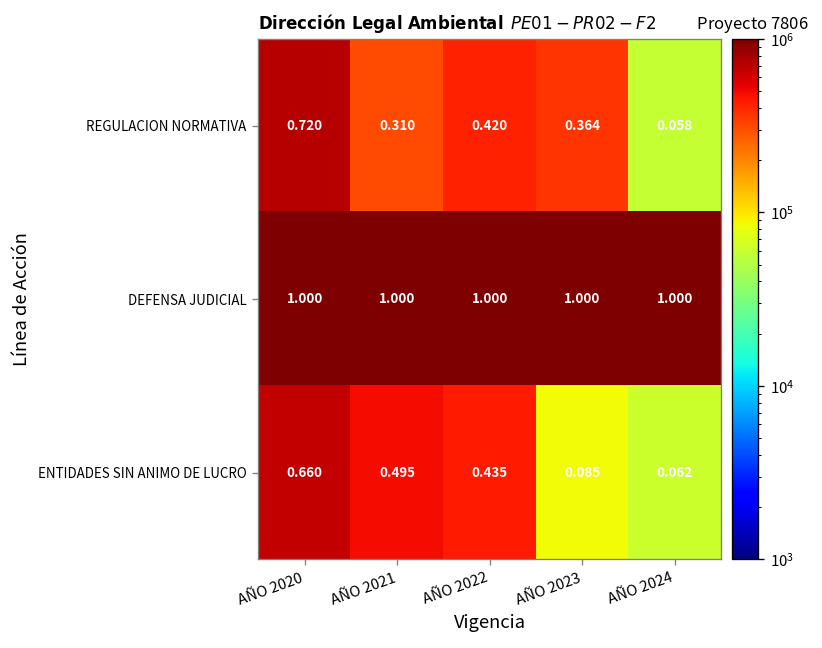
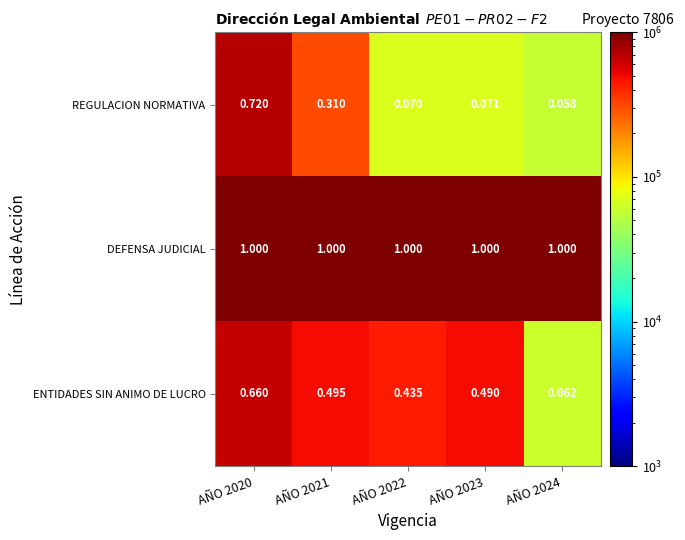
REGULACION NORMATIVA, AÑO 2022: 0.420 -> 0.070
REGULACION NORMATIVA, AÑO 2023: 0.364 -> 0.071
ENTIDADES SIN ANIMO DE LUCRO, AÑO 2023: 0.085 -> 0.490
